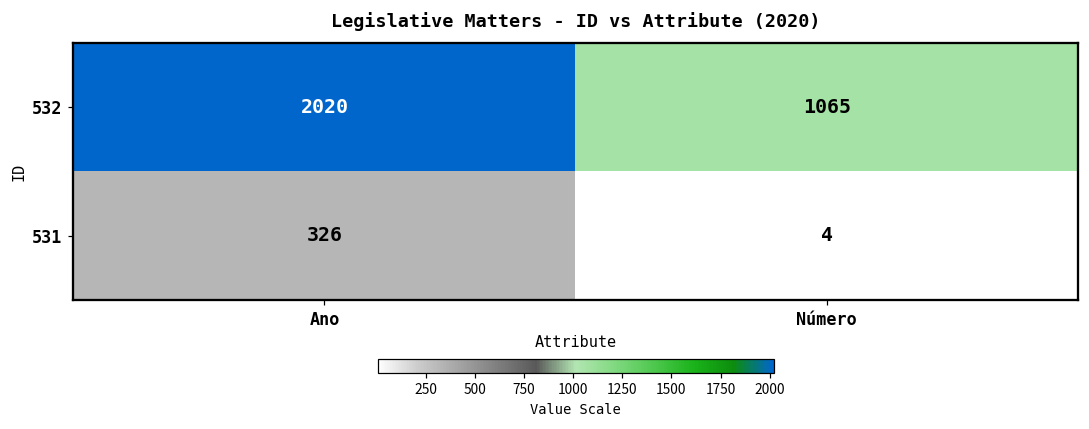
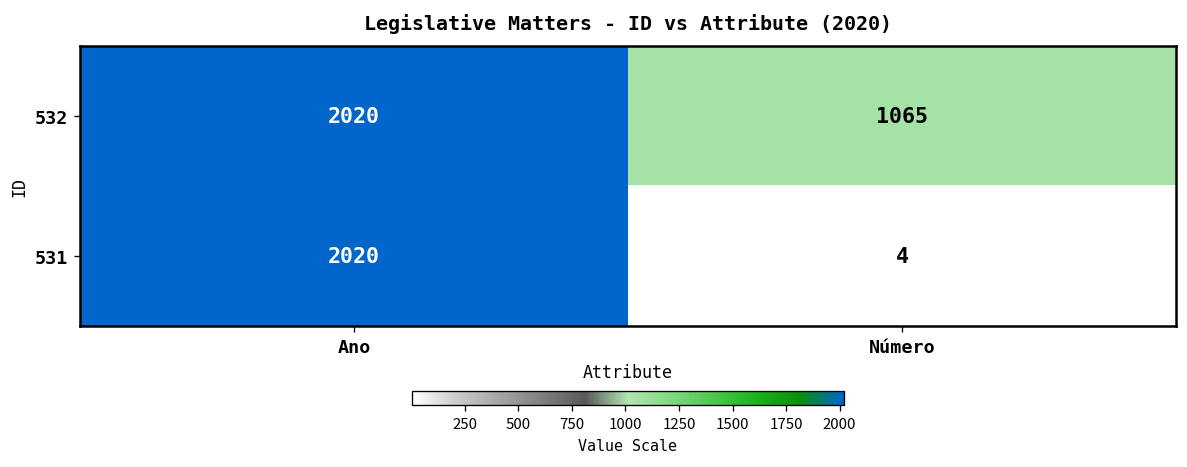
531, Ano: 326 -> 2020
